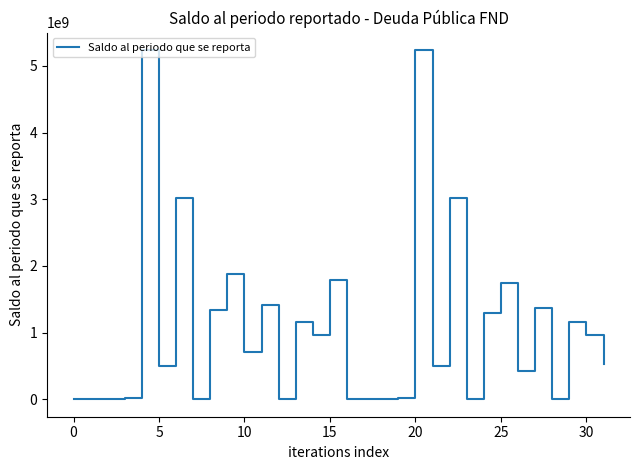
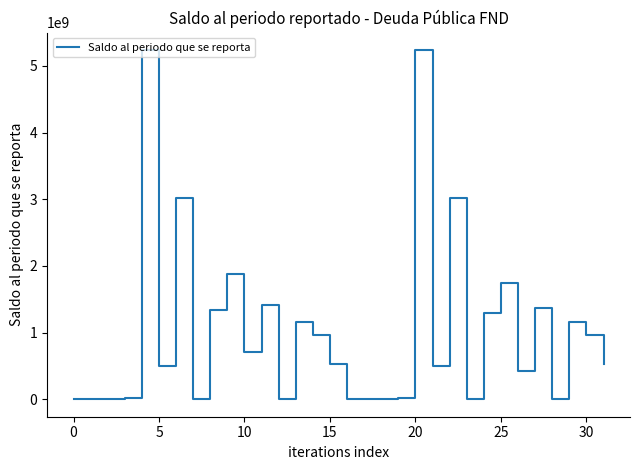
15: 1800000000 -> 500000000
